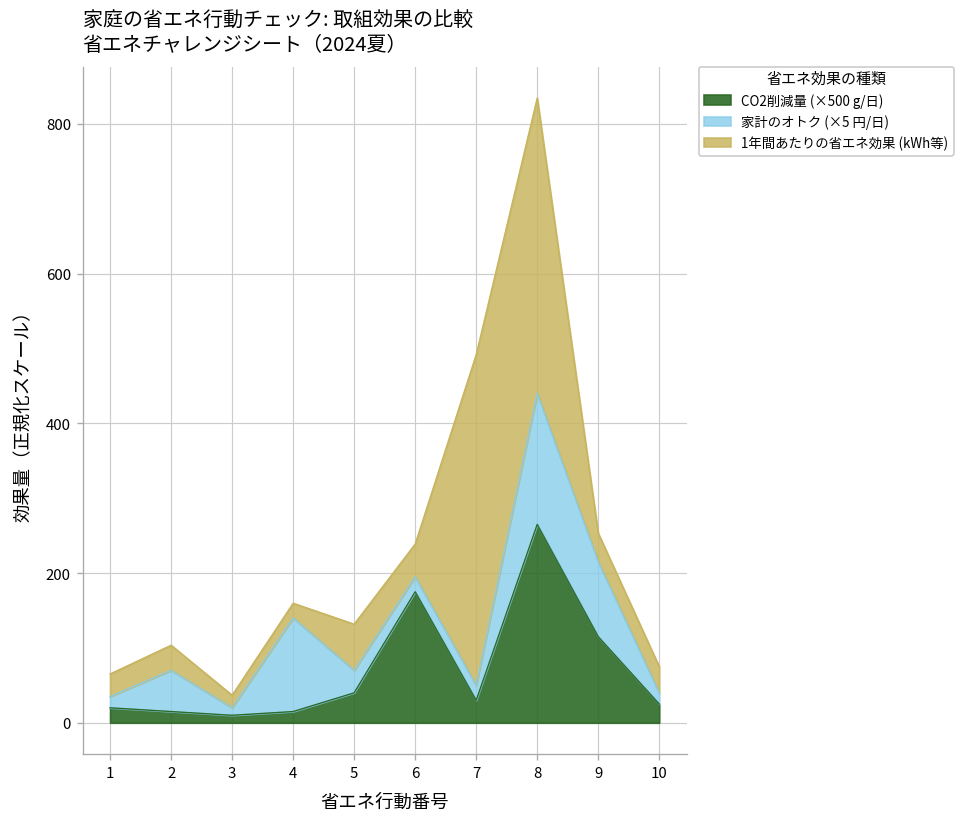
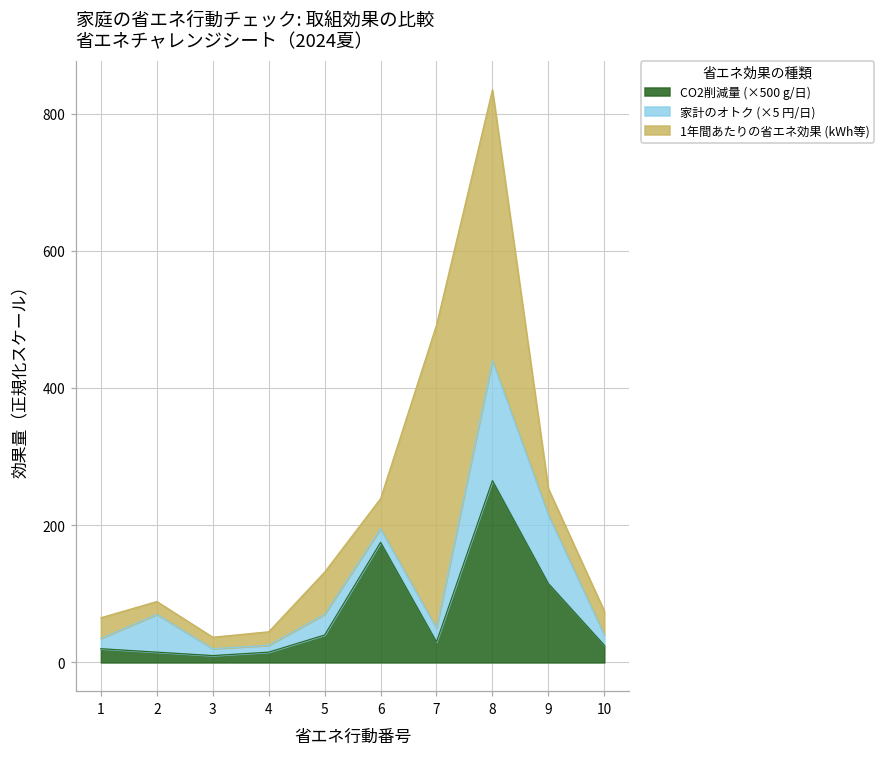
1年間あたりの省エネ効果 (kWh等), 2: 30 -> 20
家計のオトク (×5 円/日), 4: 130 -> 10
